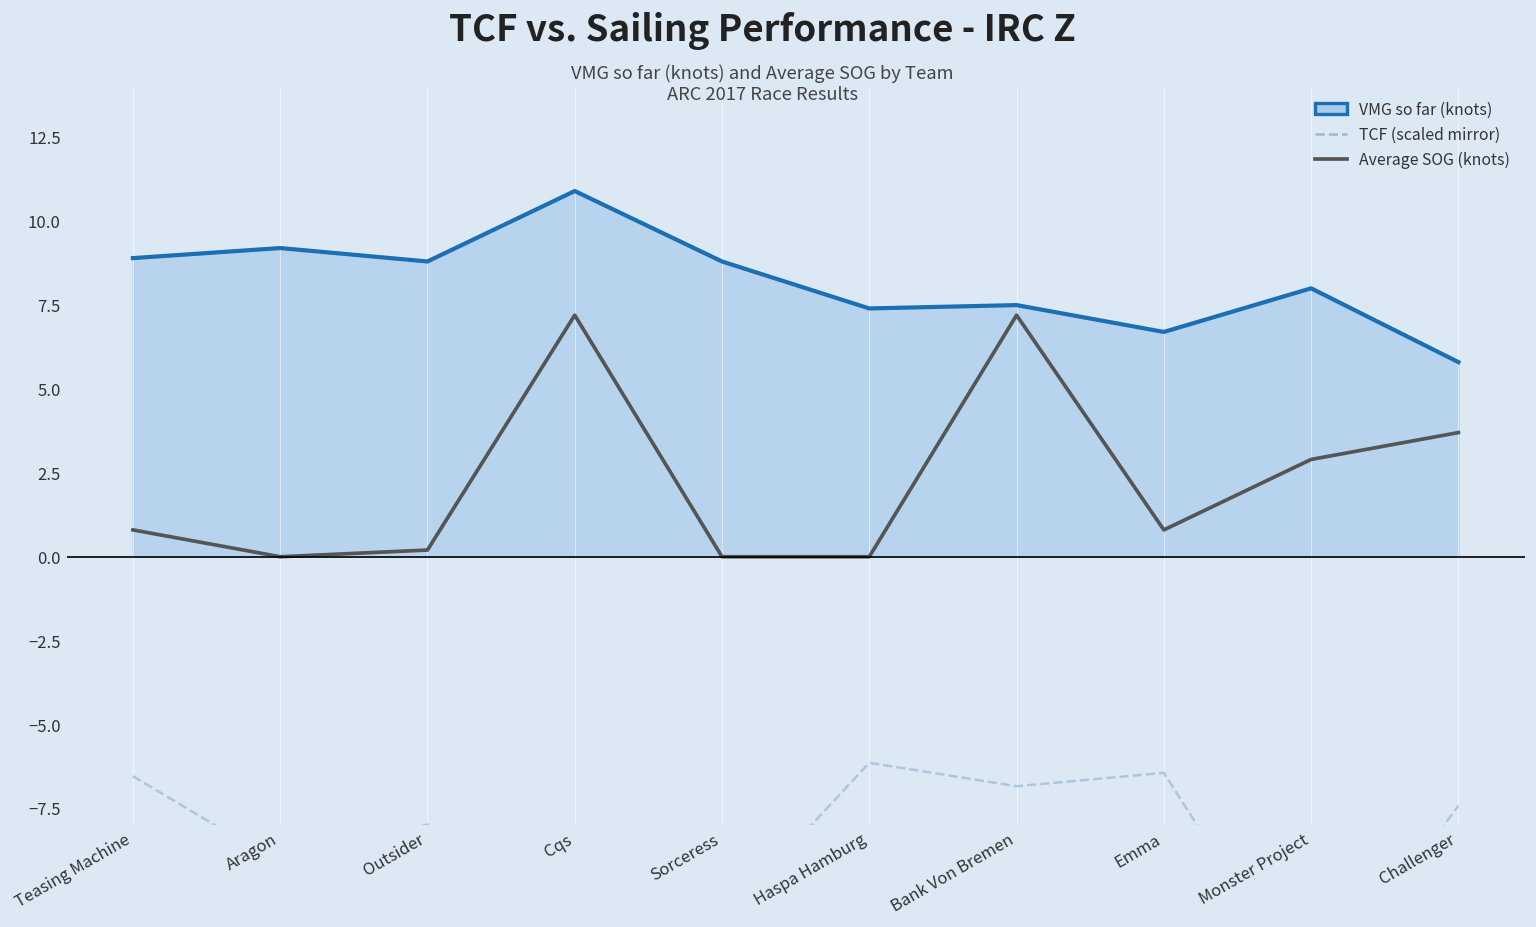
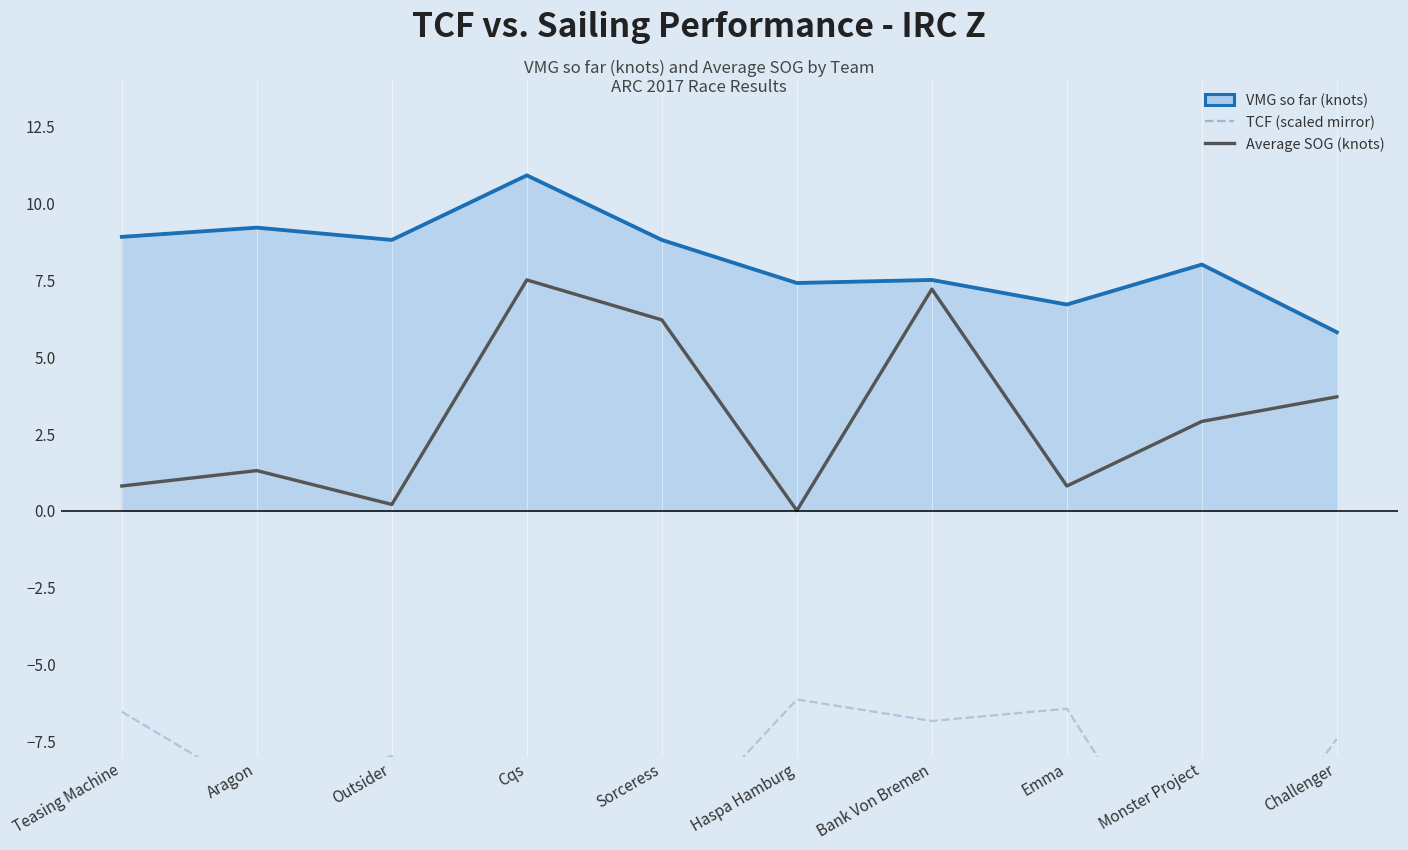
Average SOG (knots), Aragon: 0.0 -> 1.3
Average SOG (knots), Cqs: 7.2 -> 7.5
Average SOG (knots), Sorceress: 0.0 -> 6.2
